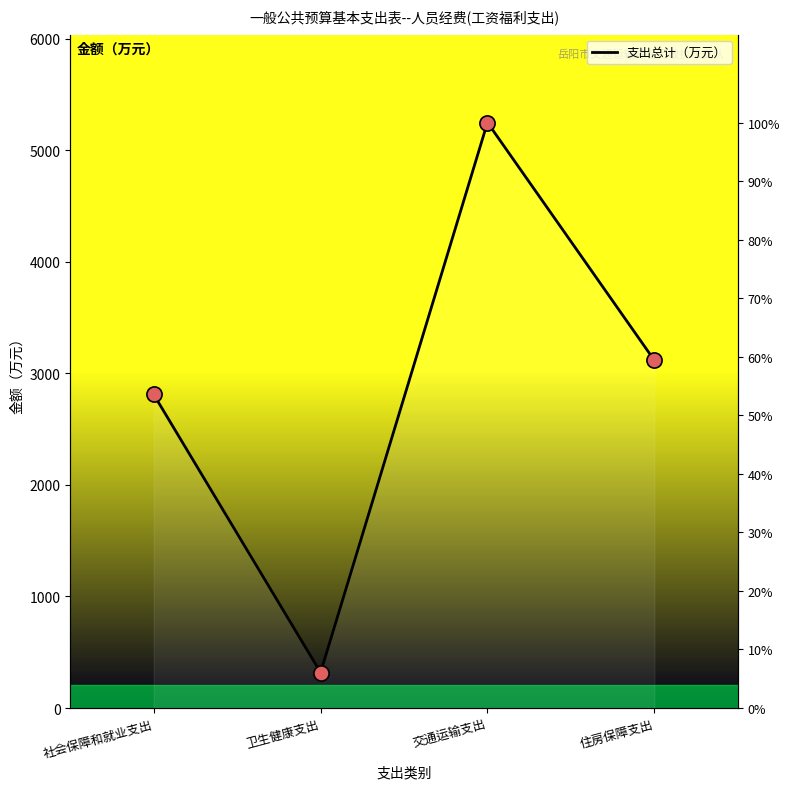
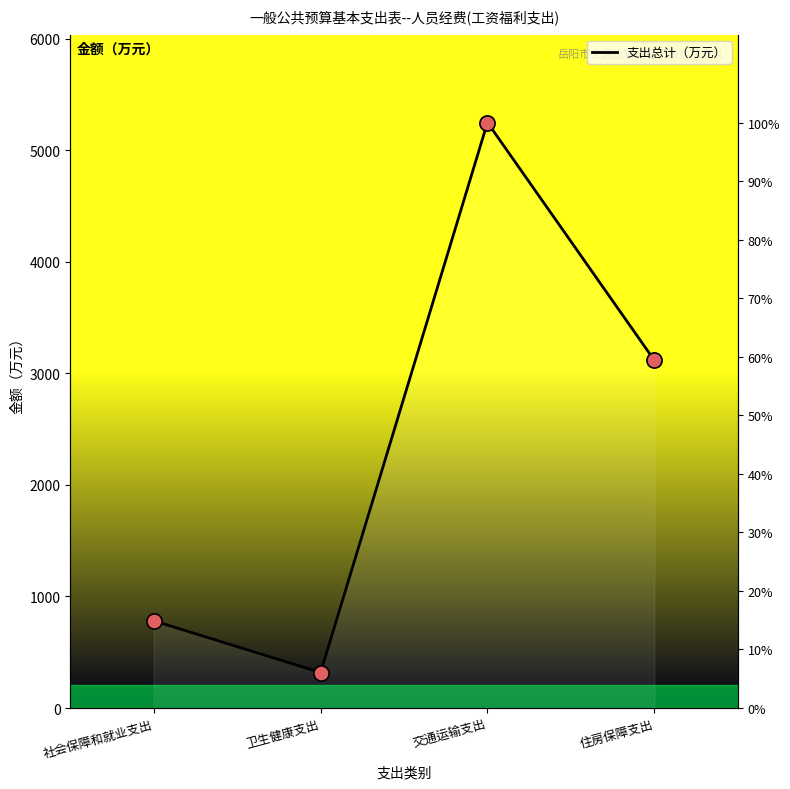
社会保障和就业支出: 2810 -> 780
